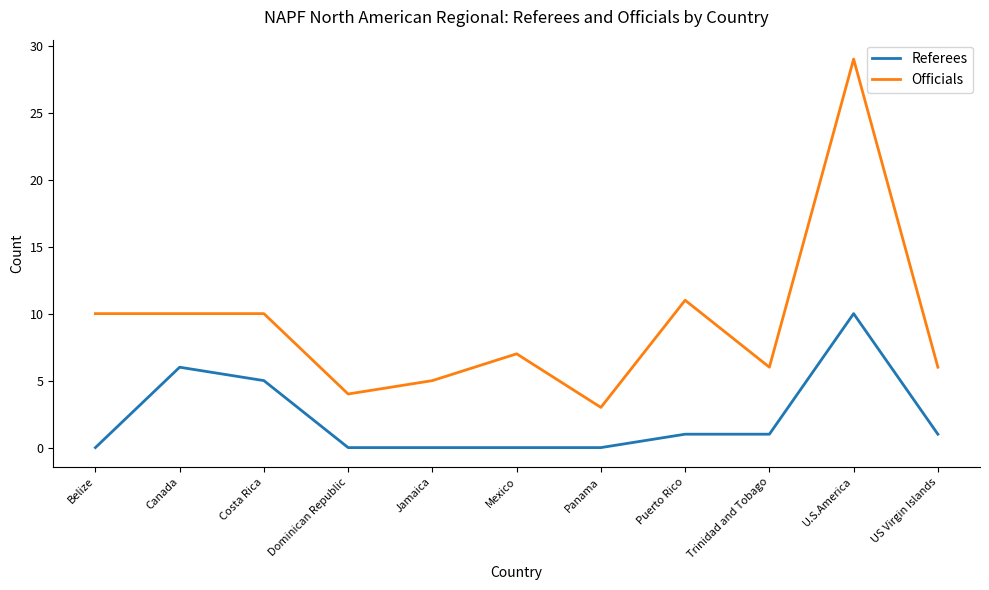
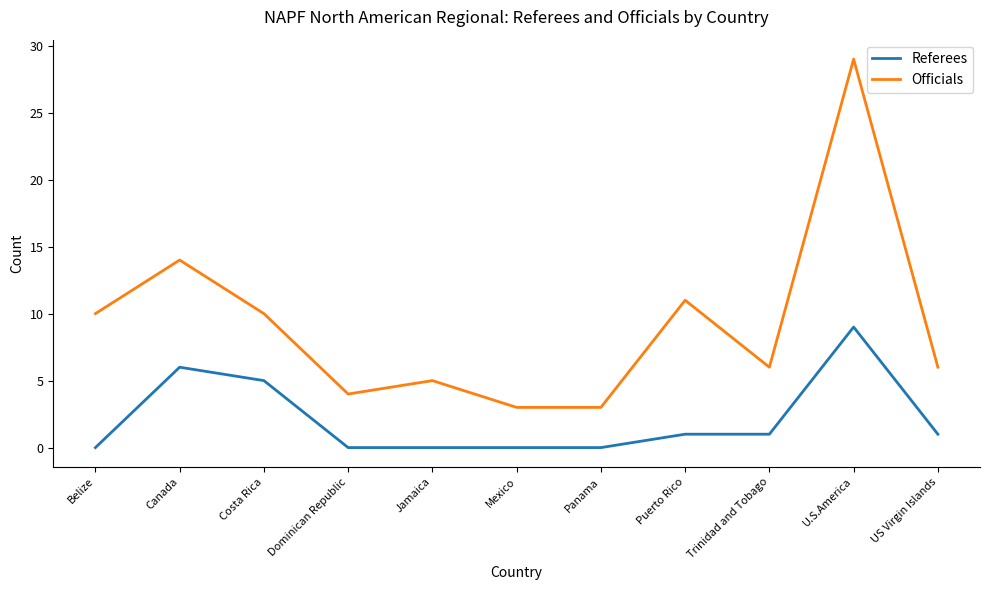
Officials, Canada: 10 -> 14
Officials, Mexico: 7 -> 3
Referees, U.S.America: 10 -> 9
